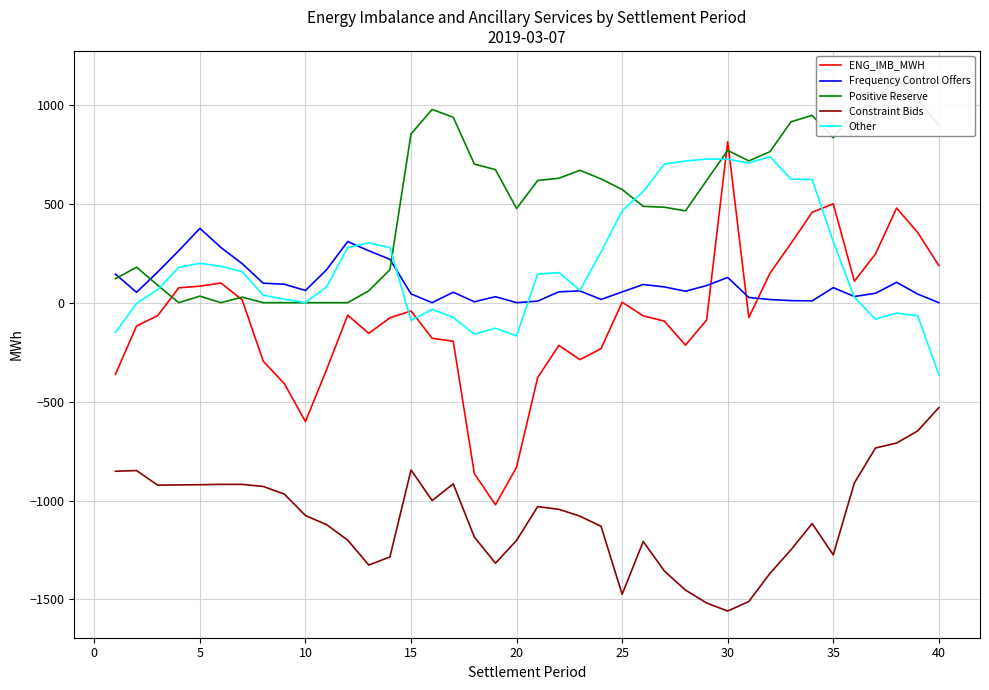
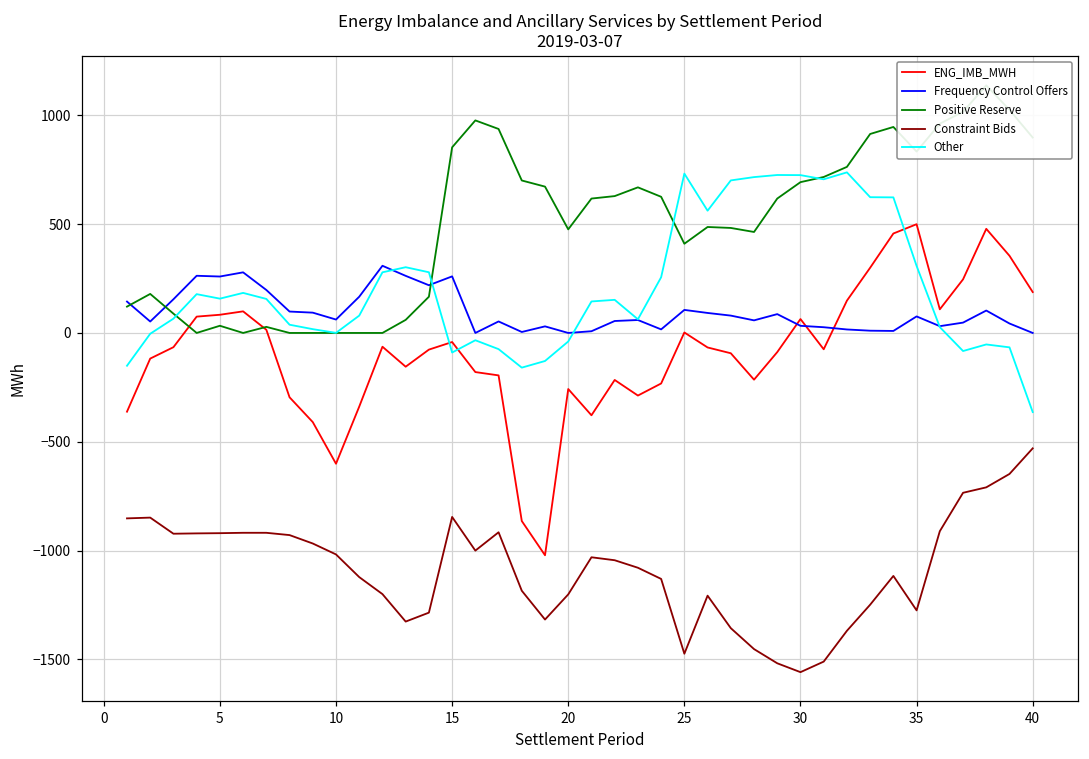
Frequency Control Offers, 5: 380 -> 260
Other, 5: 200 -> 160
Constraint Bids, 10: -1080 -> -1020
Frequency Control Offers, 15: 40 -> 260
ENG_IMB_MWH, 20: -830 -> -260
Other, 20: -170 -> -40
Frequency Control Offers, 25: 50 -> 110
Positive Reserve, 25: 570 -> 410
Other, 25: 460 -> 730
ENG_IMB_MWH, 30: 810 -> 60
Frequency Control Offers, 30: 130 -> 30
Positive Reserve, 30: 770 -> 690
